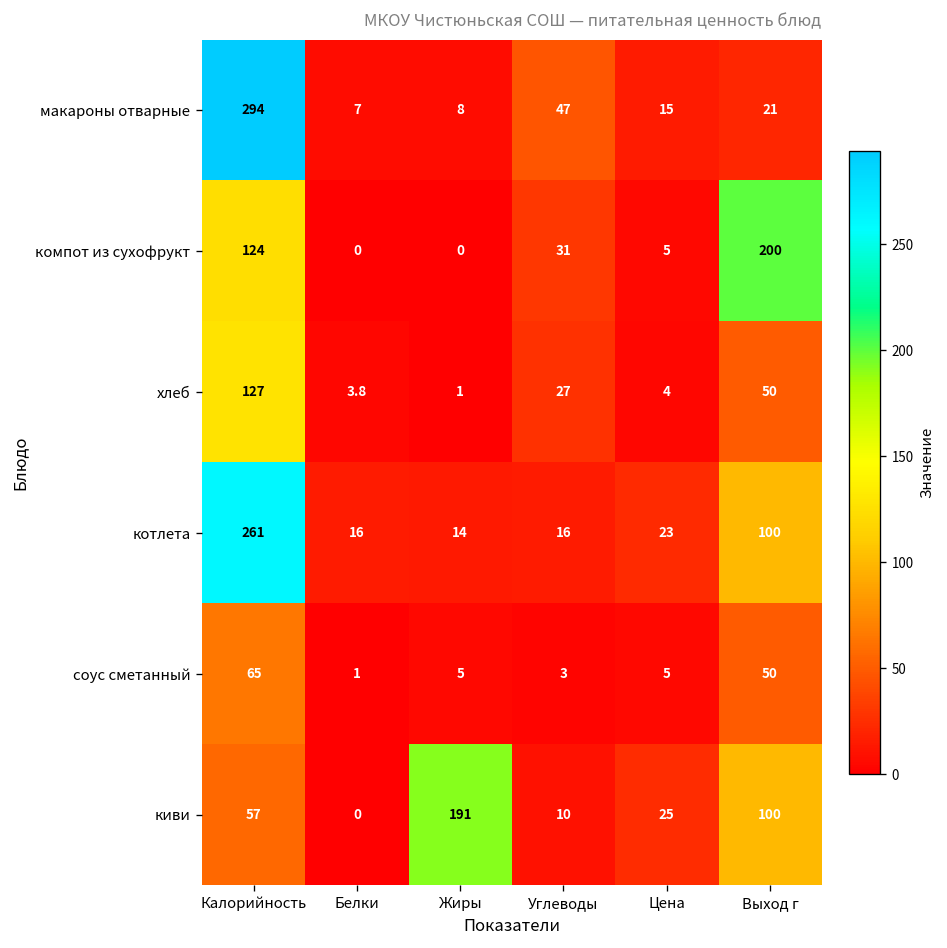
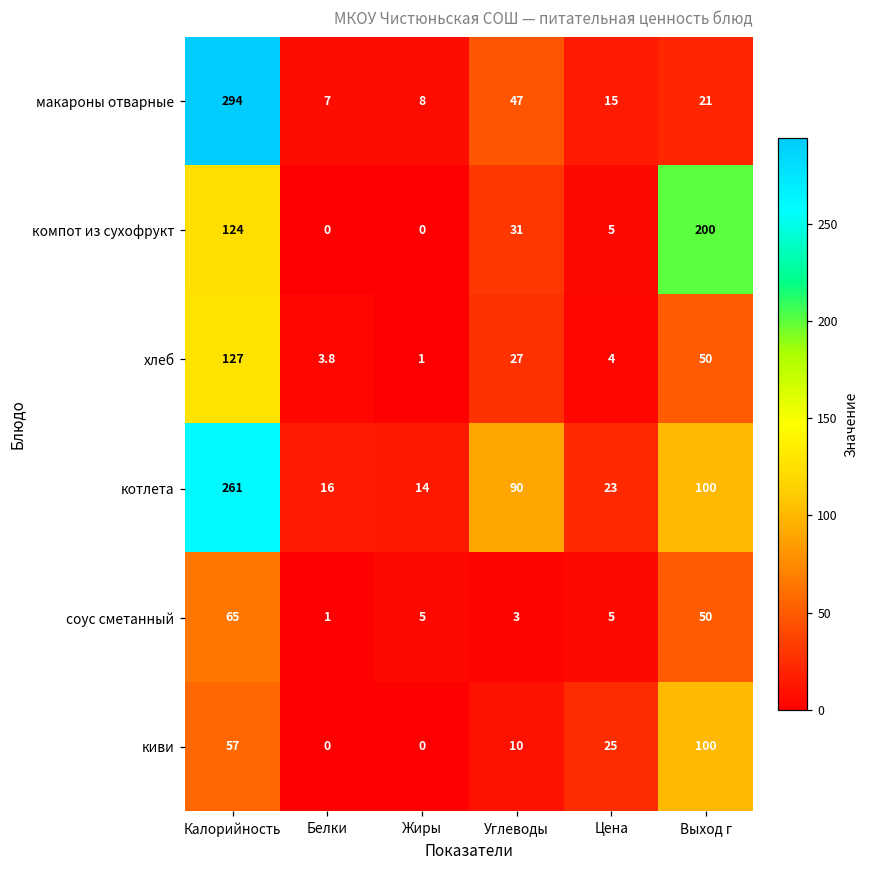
котлета, Углеводы: 16 -> 90
киви, Жиры: 191 -> 0
